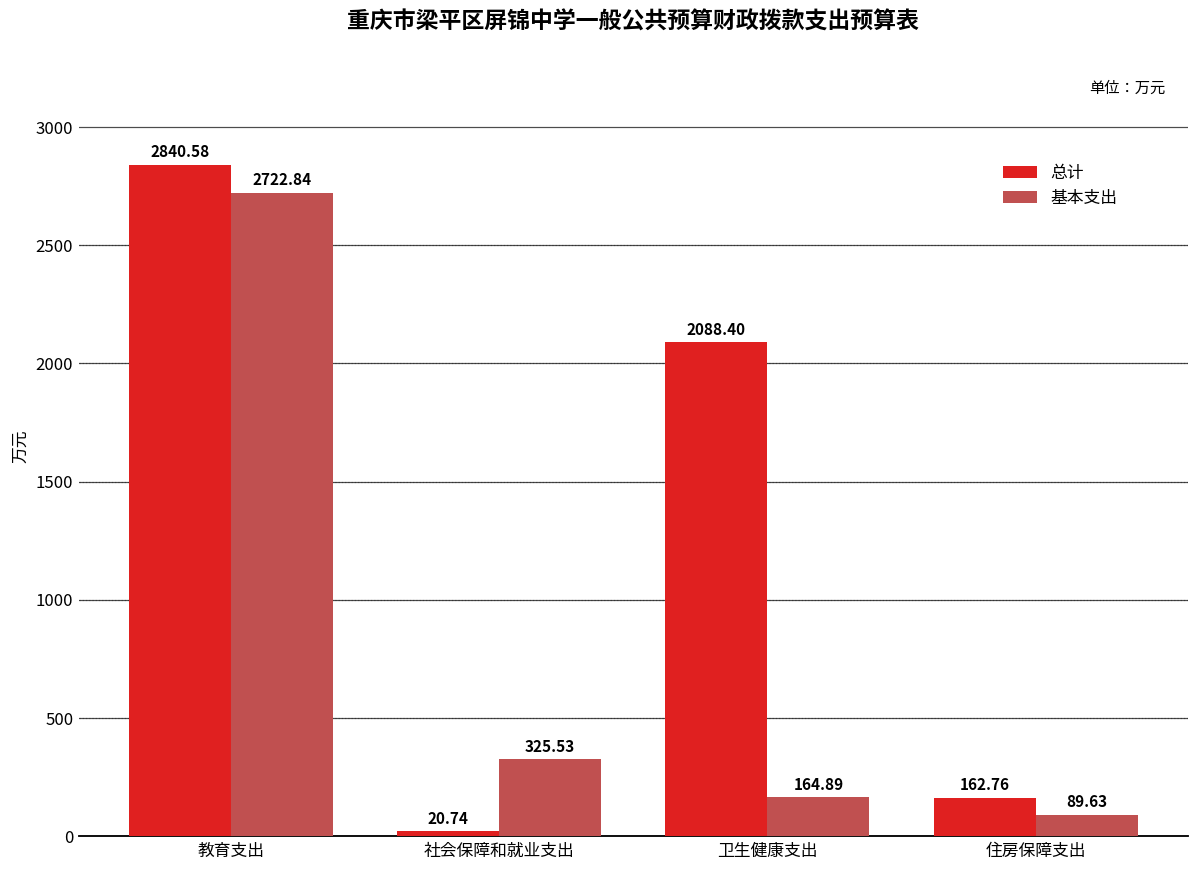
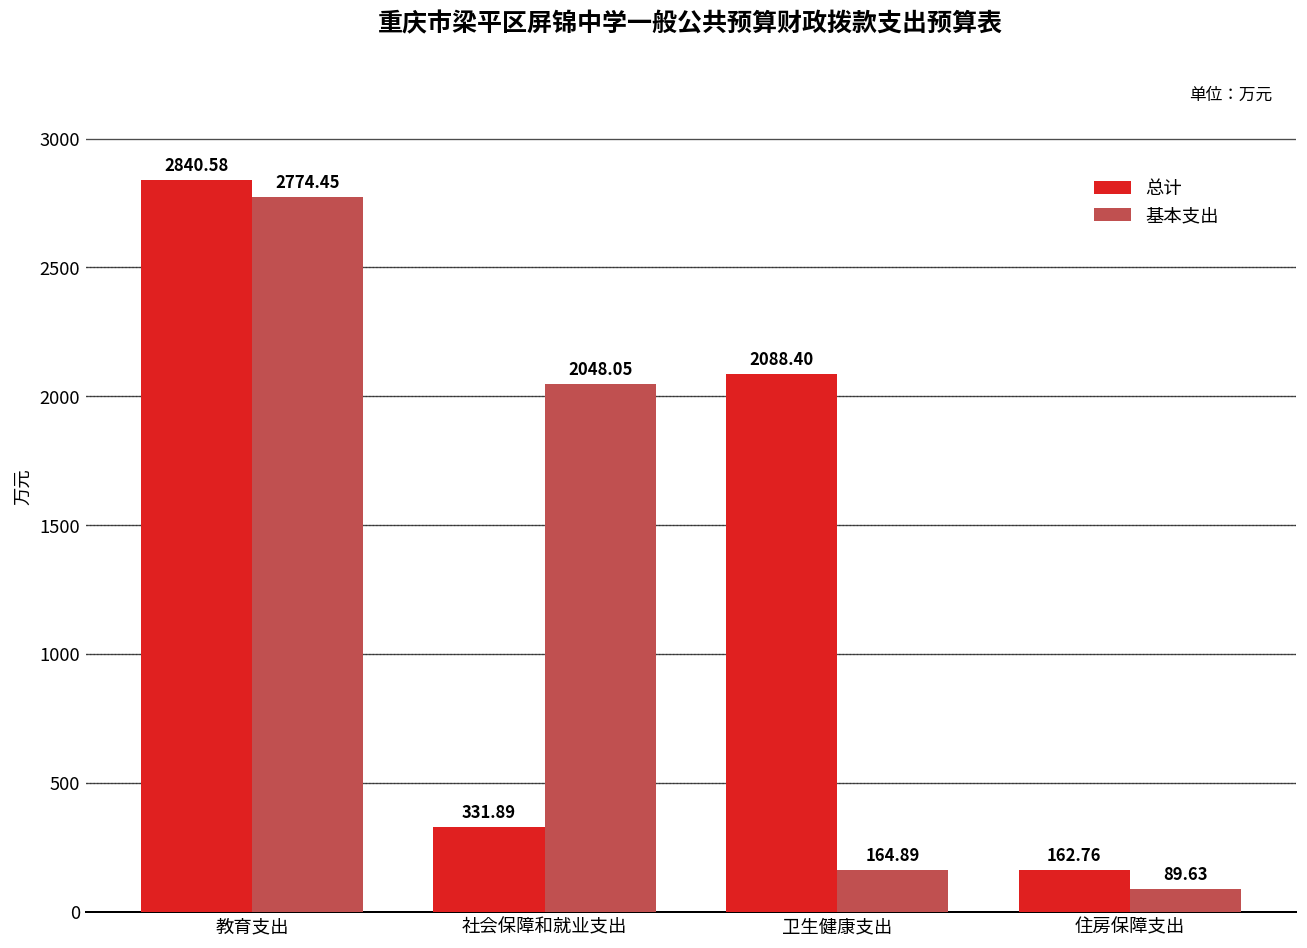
基本支出, 教育支出: 2722.84 -> 2774.45
总计, 社会保障和就业支出: 20.74 -> 331.89
基本支出, 社会保障和就业支出: 325.53 -> 2048.05
